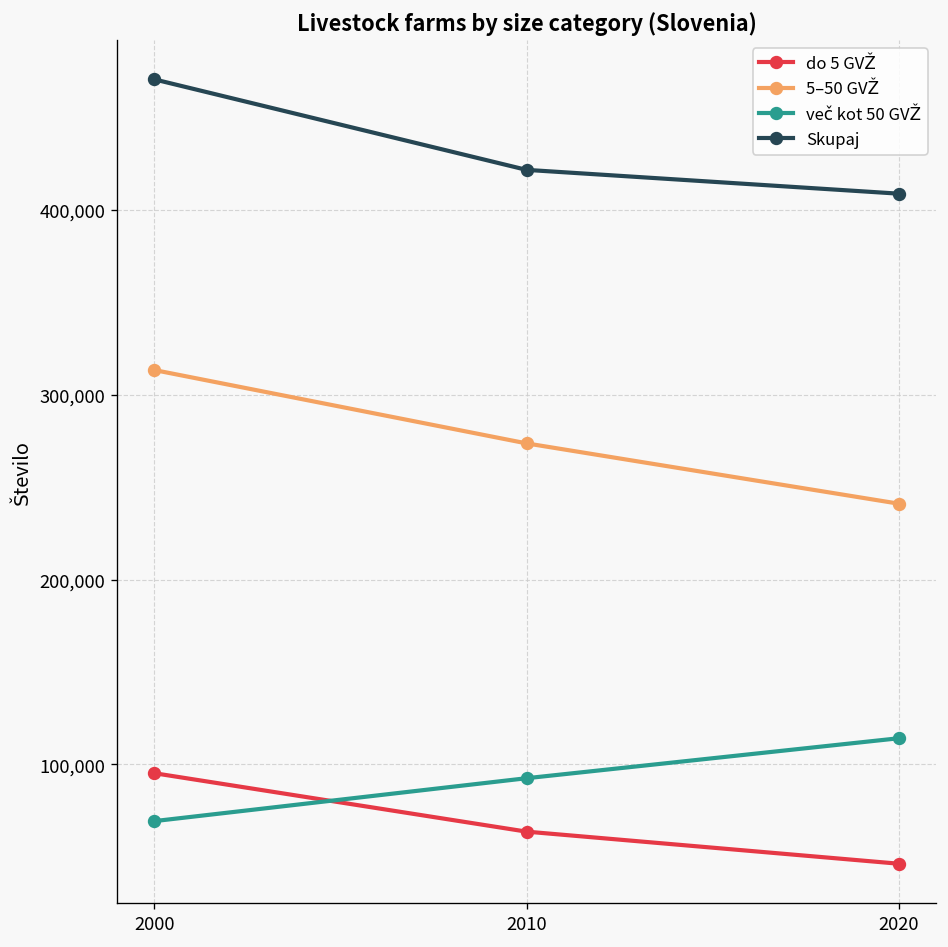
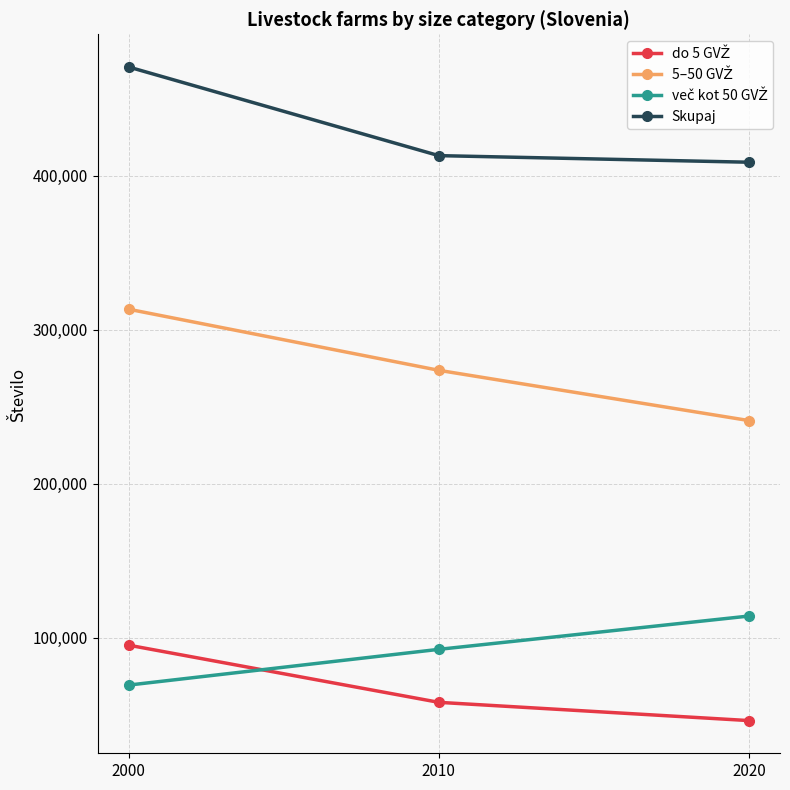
do 5 GVŽ, 2010: 64,000 -> 58,000
Skupaj, 2010: 422,000 -> 413,000
